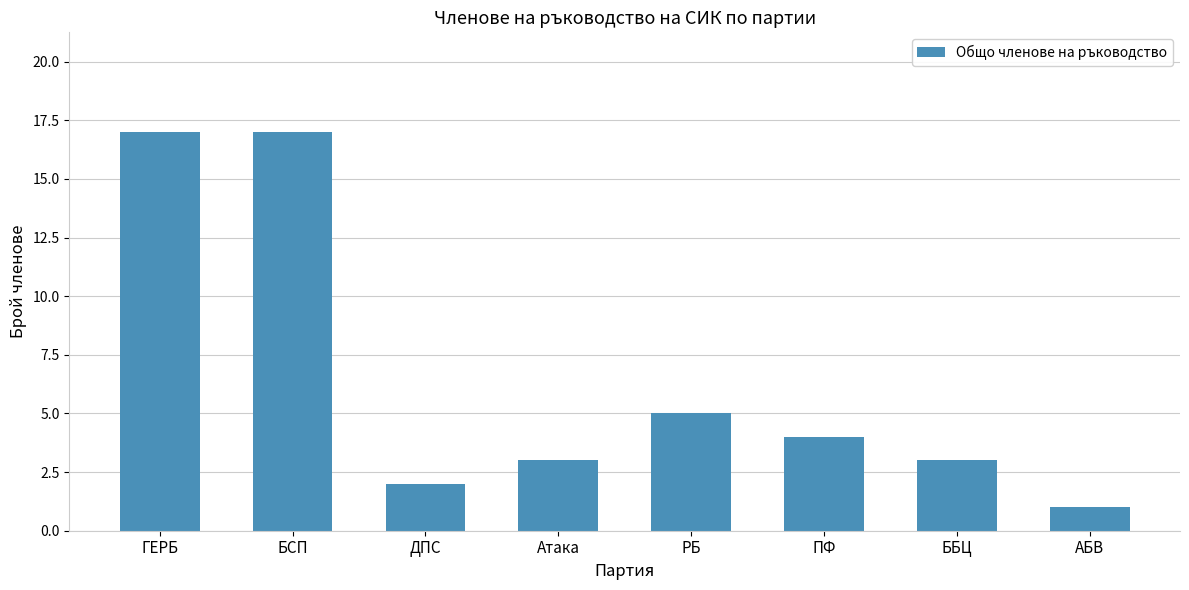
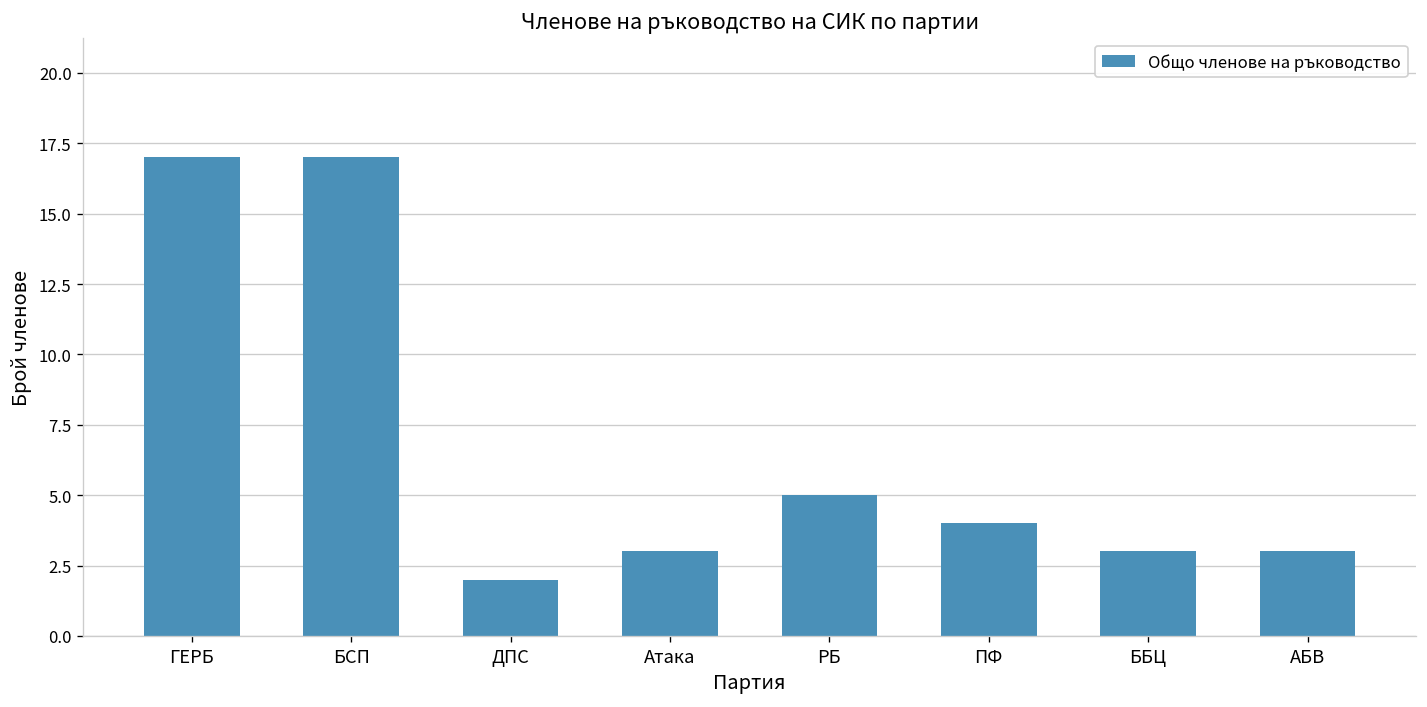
АБВ: 1 -> 3
